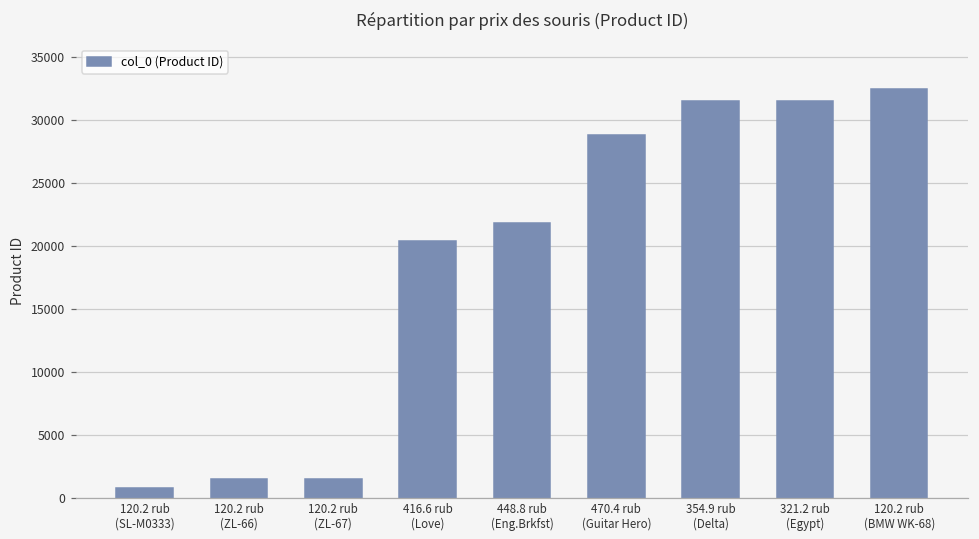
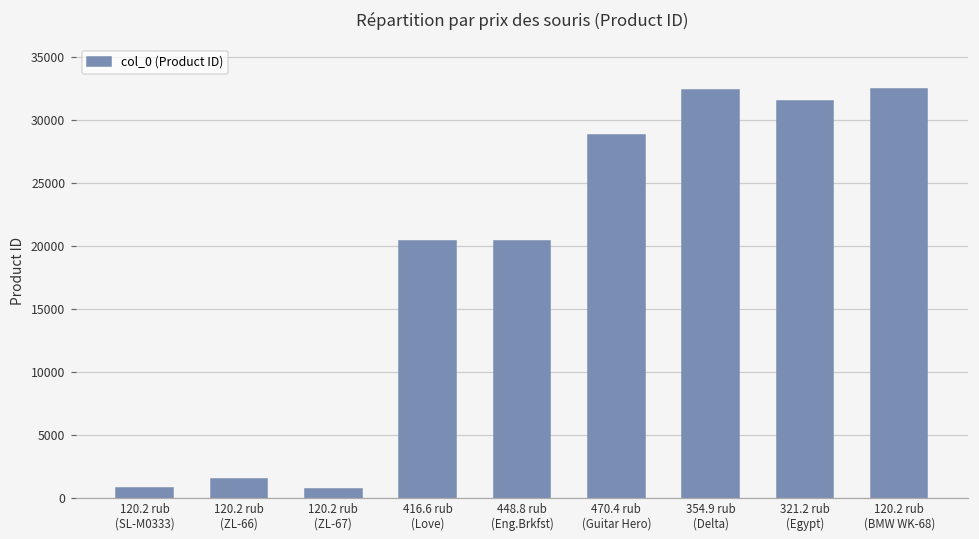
120.2 rub (ZL-67): 1500 -> 700
448.8 rub (Eng.Brkfst): 21800 -> 20400
354.9 rub (Delta): 31600 -> 32400
